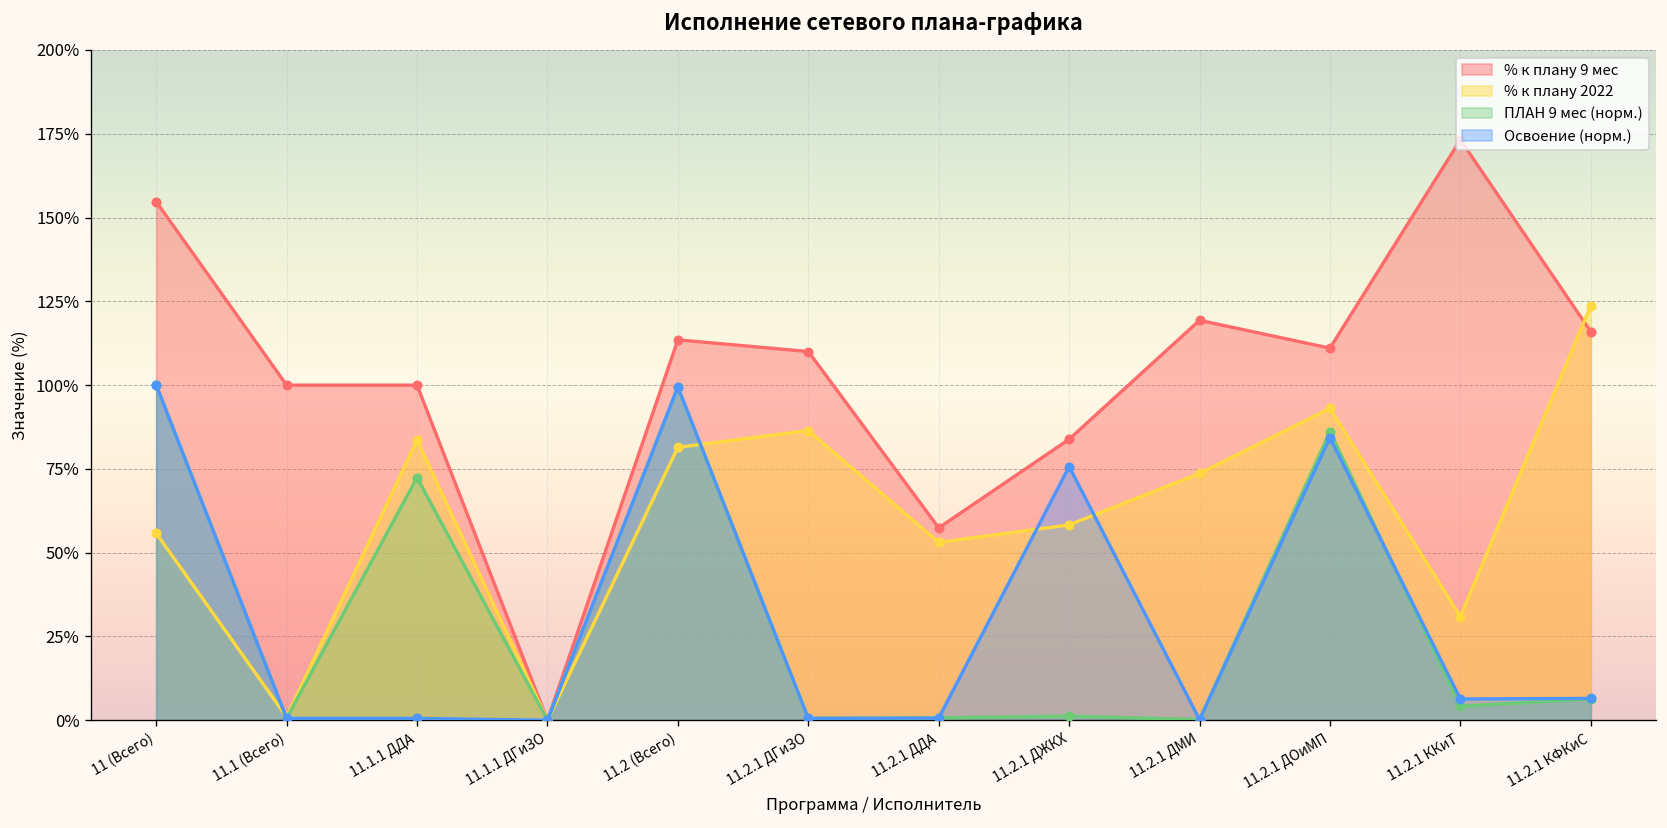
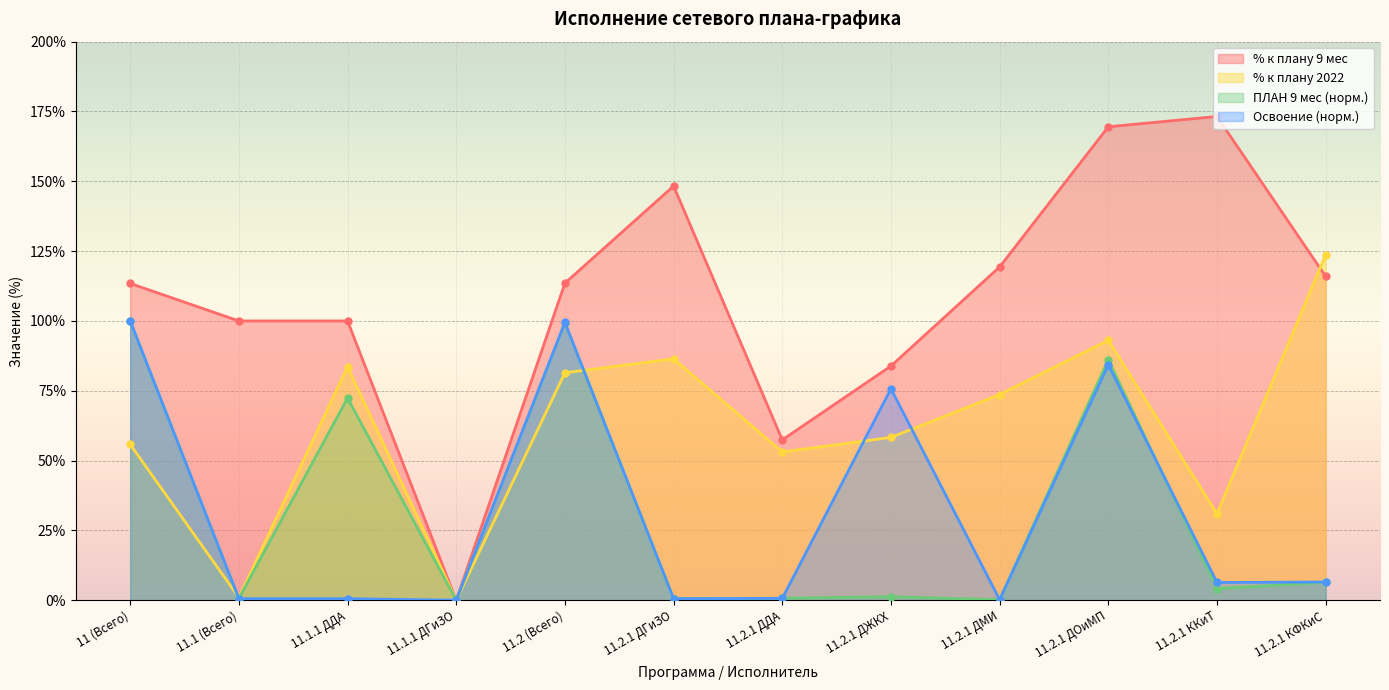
% к плану 9 мес, 11 (Всего): 155% -> 113%
% к плану 9 мес, 11.2.1 ДГиЗО: 110% -> 148%
% к плану 9 мес, 11.2.1 ДОиМП: 111% -> 170%
